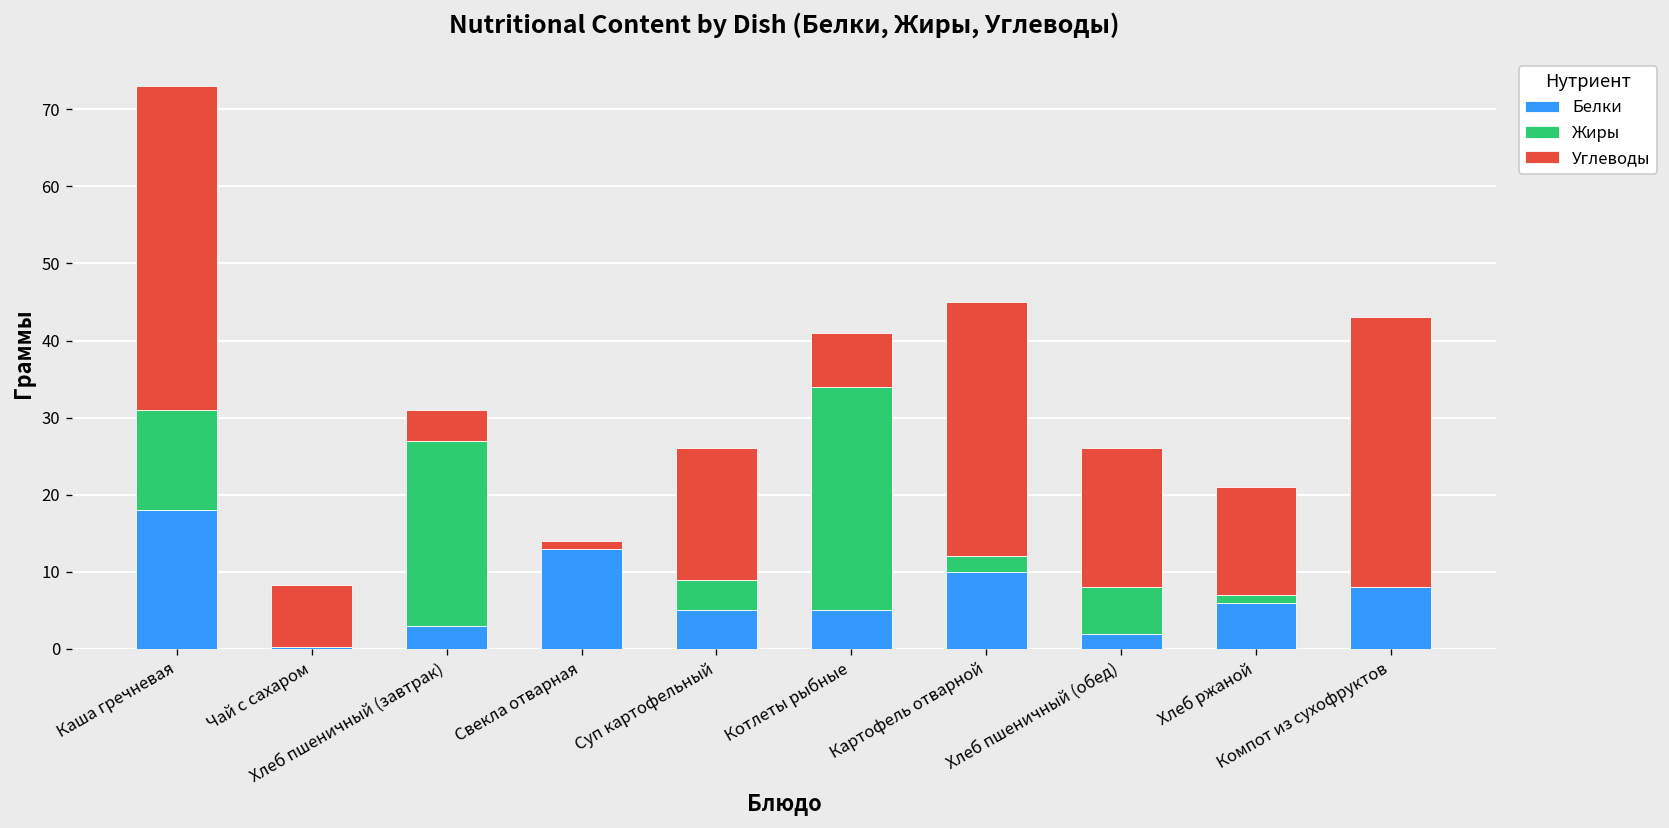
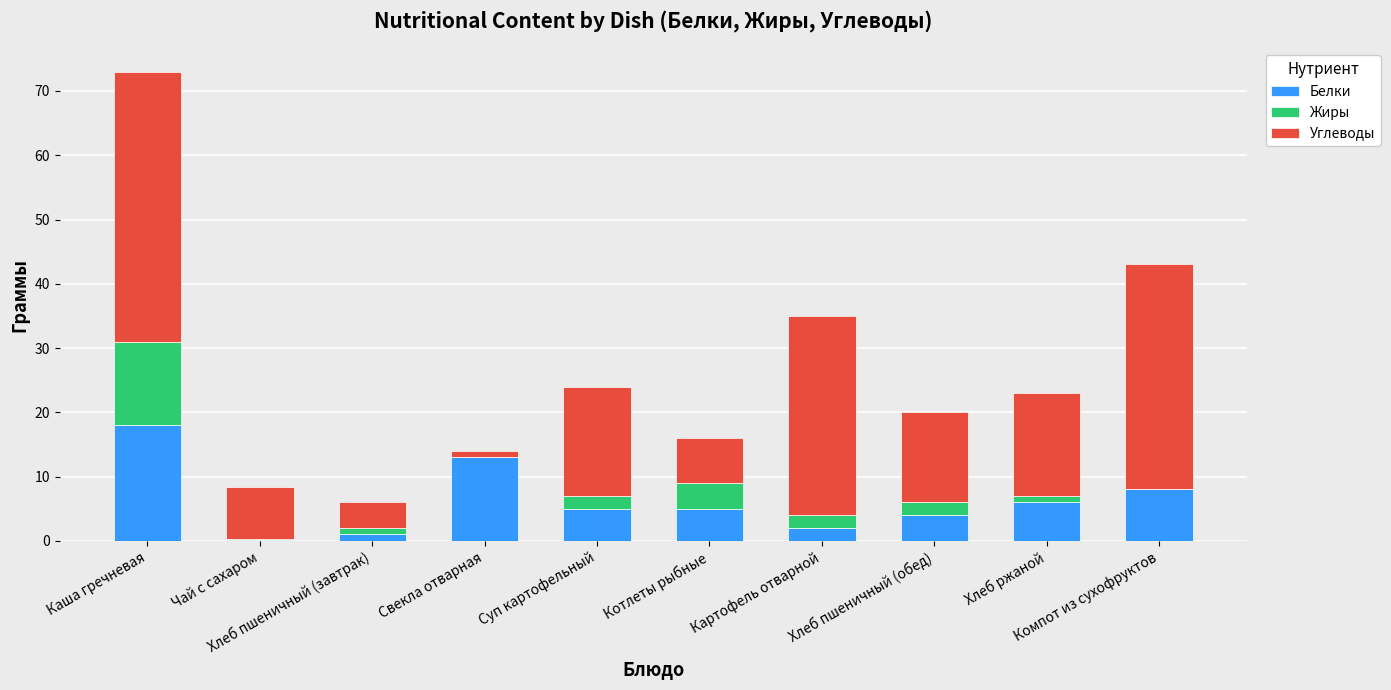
Белки, Хлеб пшеничный (завтрак): 3 -> 1
Жиры, Хлеб пшеничный (завтрак): 24 -> 1
Жиры, Суп картофельный: 4 -> 2
Жиры, Котлеты рыбные: 29 -> 4
Белки, Картофель отварной: 10 -> 2
Углеводы, Картофель отварной: 33 -> 31
Белки, Хлеб пшеничный (обед): 2 -> 4
Жиры, Хлеб пшеничный (обед): 6 -> 2
Углеводы, Хлеб пшеничный (обед): 18 -> 14
Углеводы, Хлеб ржаной: 14 -> 16
